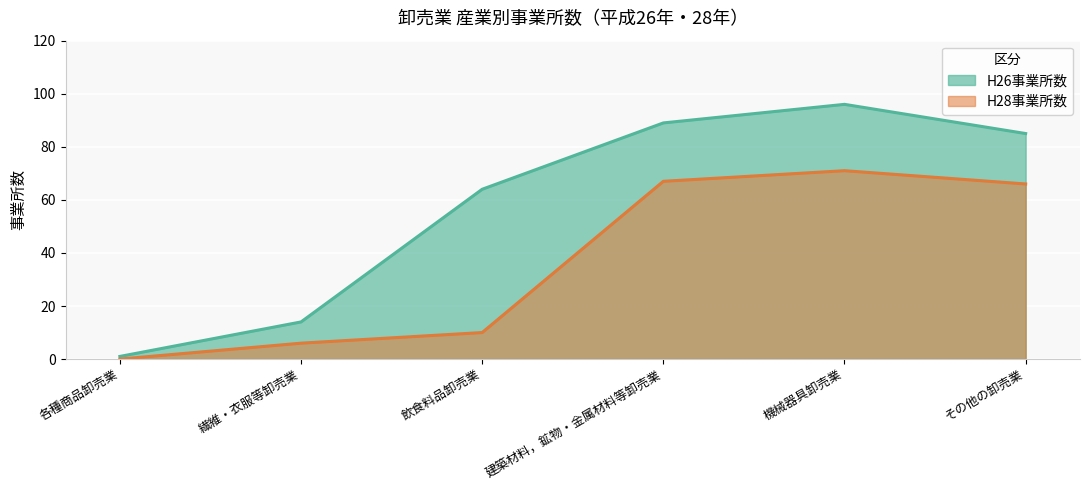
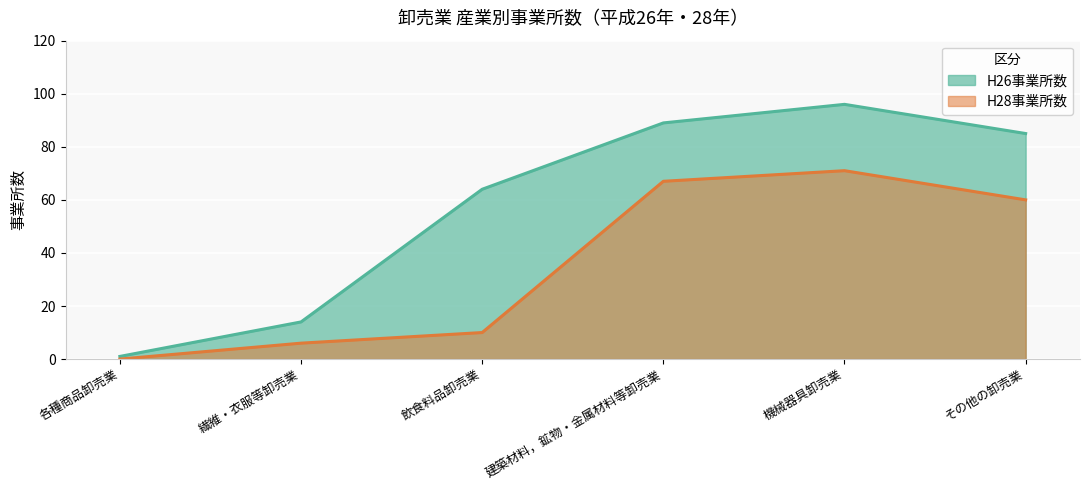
H28事業所数, その他の卸売業: 66 -> 60
